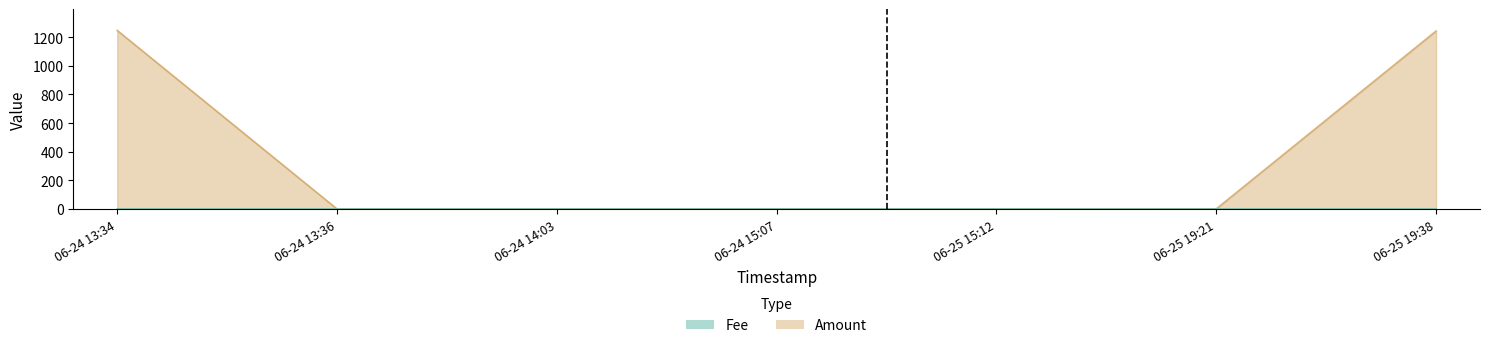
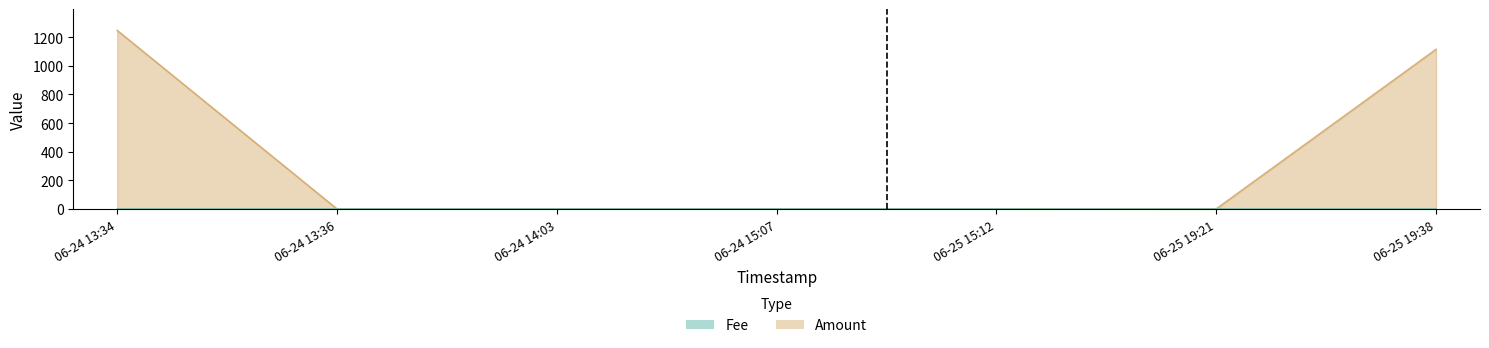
Amount, 06-25 19:38: 1240 -> 1120
